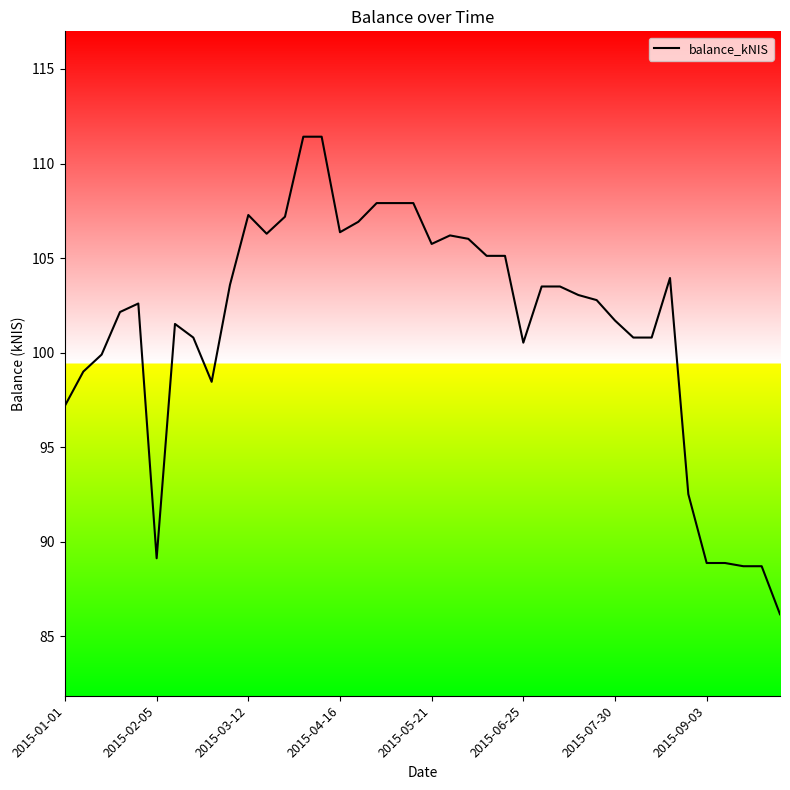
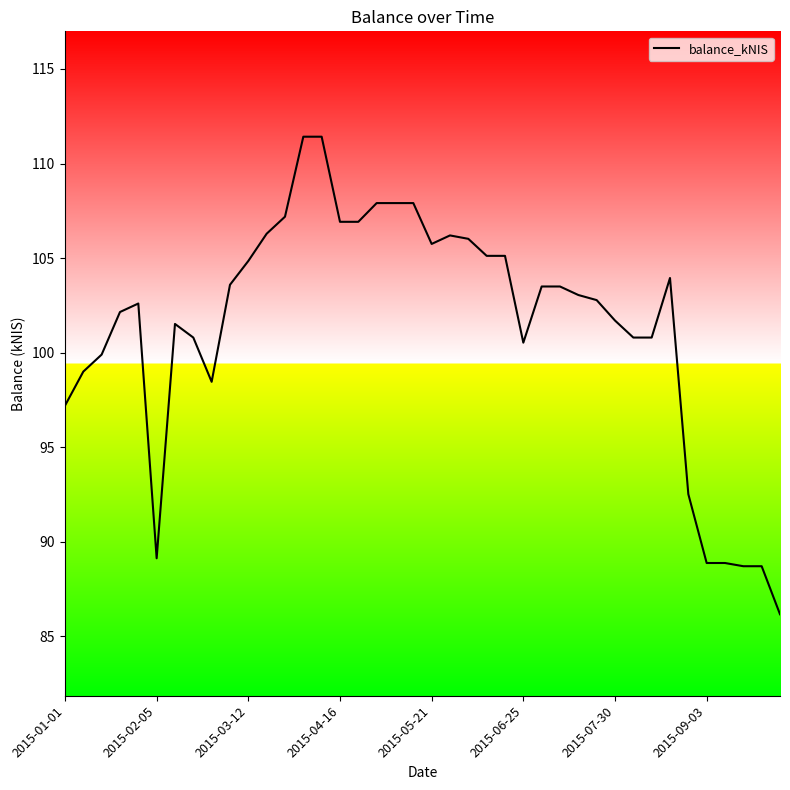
2015-03-12: 107.3 -> 104.9
2015-04-16: 106.4 -> 106.9
